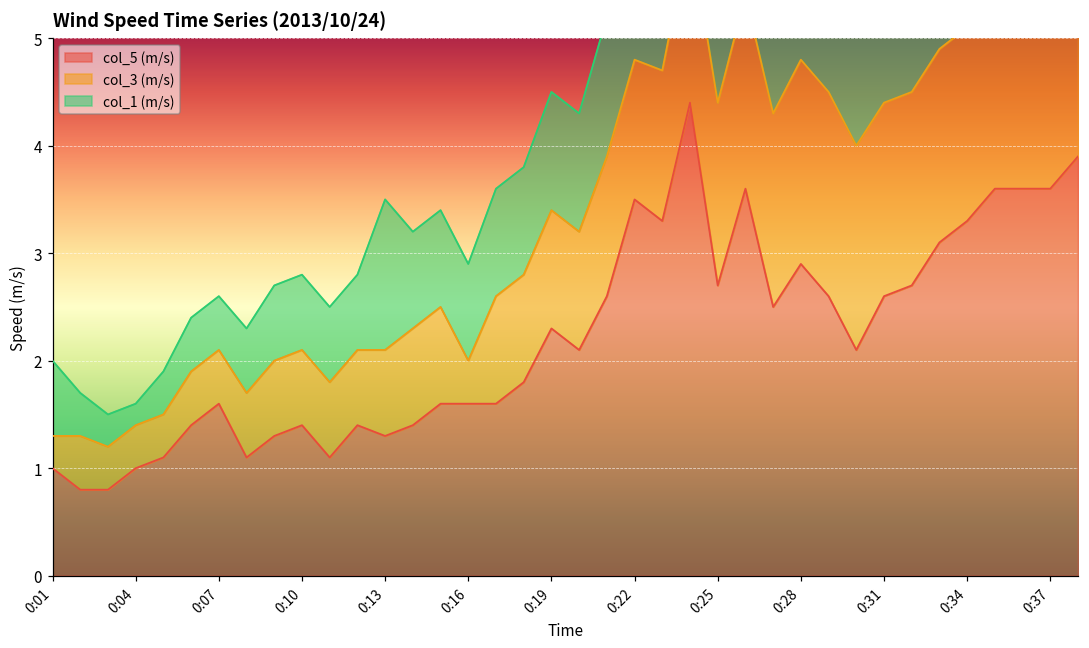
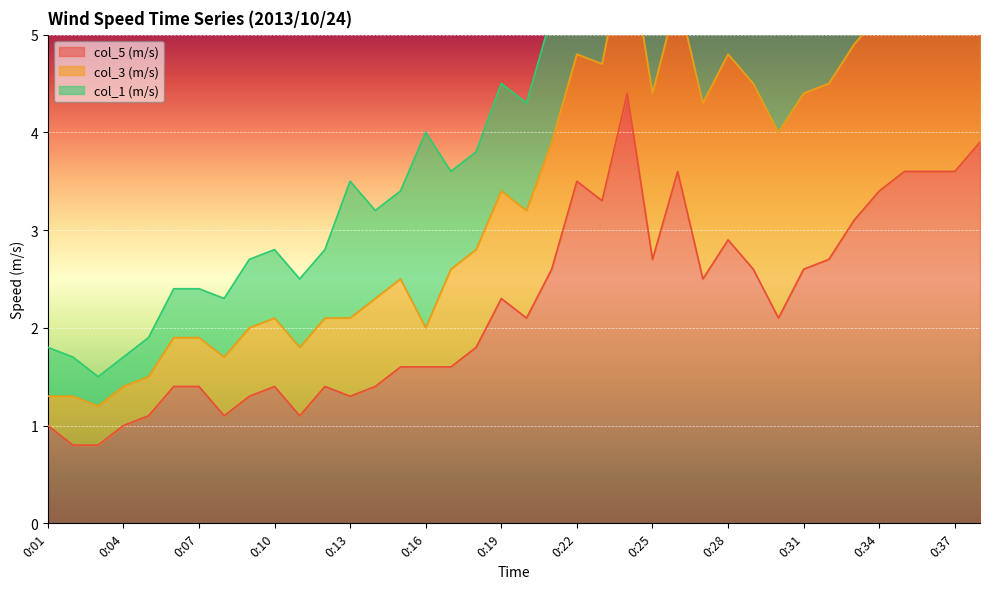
col_1 (m/s), 0:01: 0.7 -> 0.5
col_1 (m/s), 0:04: 0.2 -> 0.3
col_5 (m/s), 0:07: 1.6 -> 1.4
col_1 (m/s), 0:16: 0.9 -> 2.0
col_5 (m/s), 0:34: 3.3 -> 3.4
